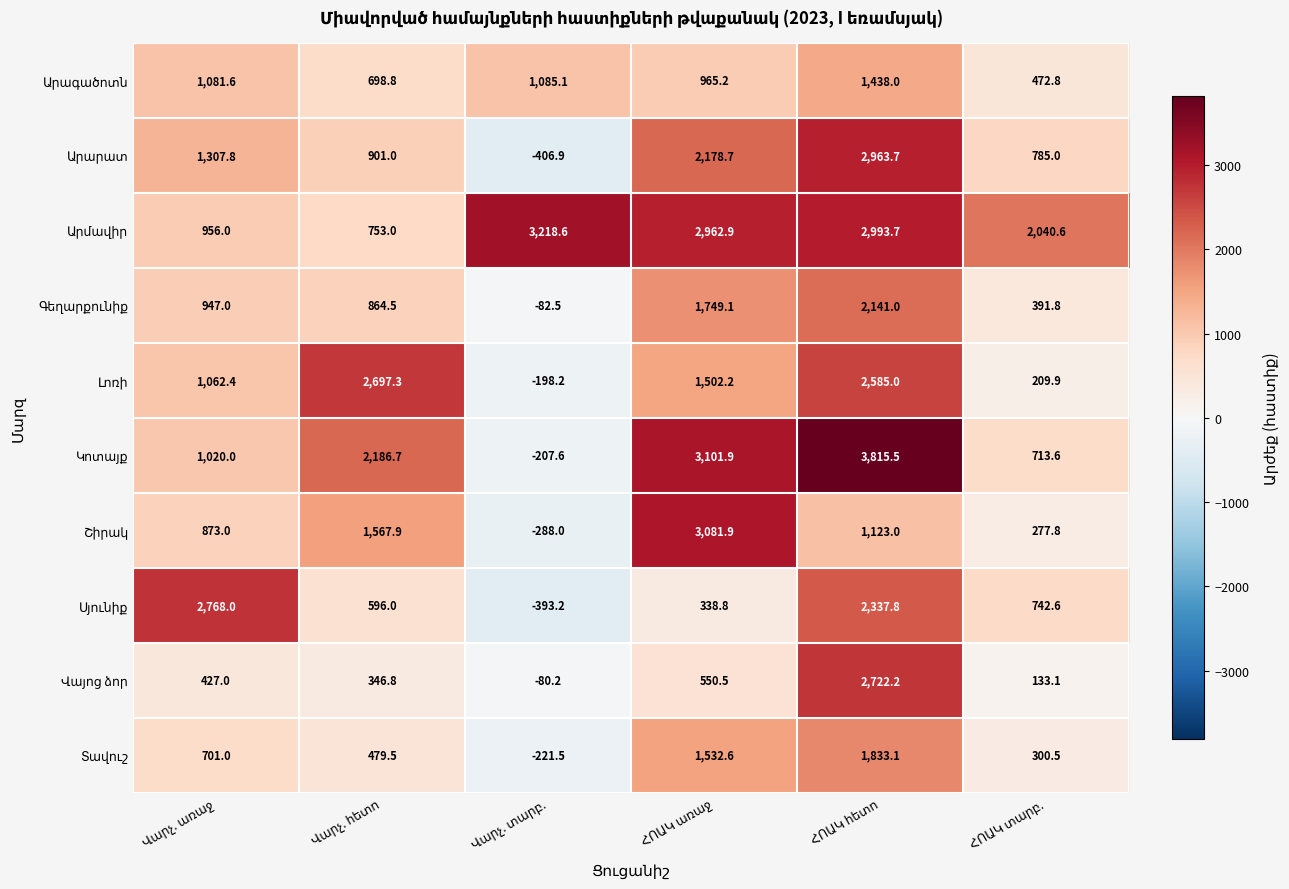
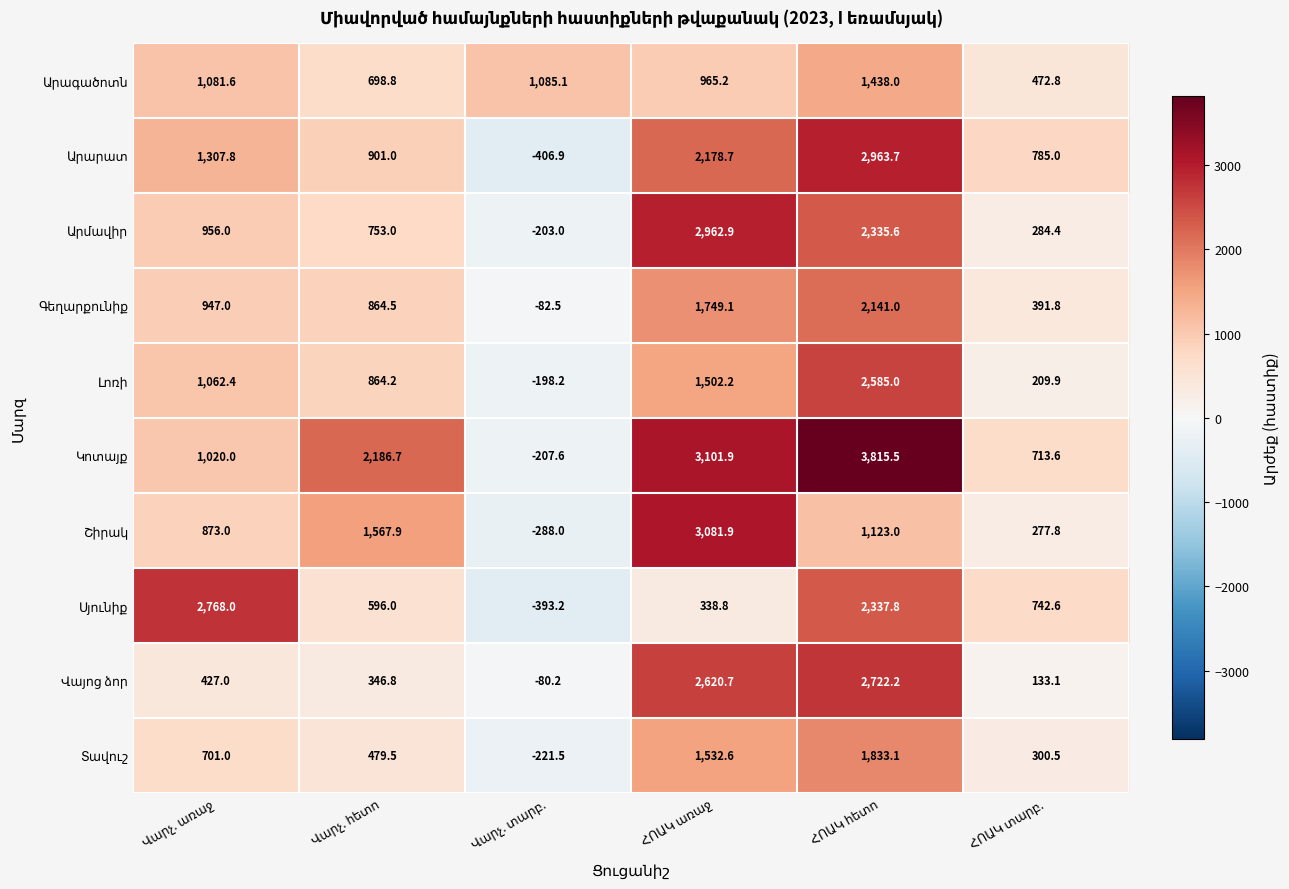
Արմավիր, Վարչ. տարբ.: 3,218.6 -> -203.0
Արմավիր, ՀՈԱԿ հետո: 2,993.7 -> 2,335.6
Արմավիր, ՀՈԱԿ տարբ.: 2,040.6 -> 284.4
Լոռի, Վարչ. հետո: 2,697.3 -> 864.2
Վայոց ձոր, ՀՈԱԿ առաջ: 550.5 -> 2,620.7
